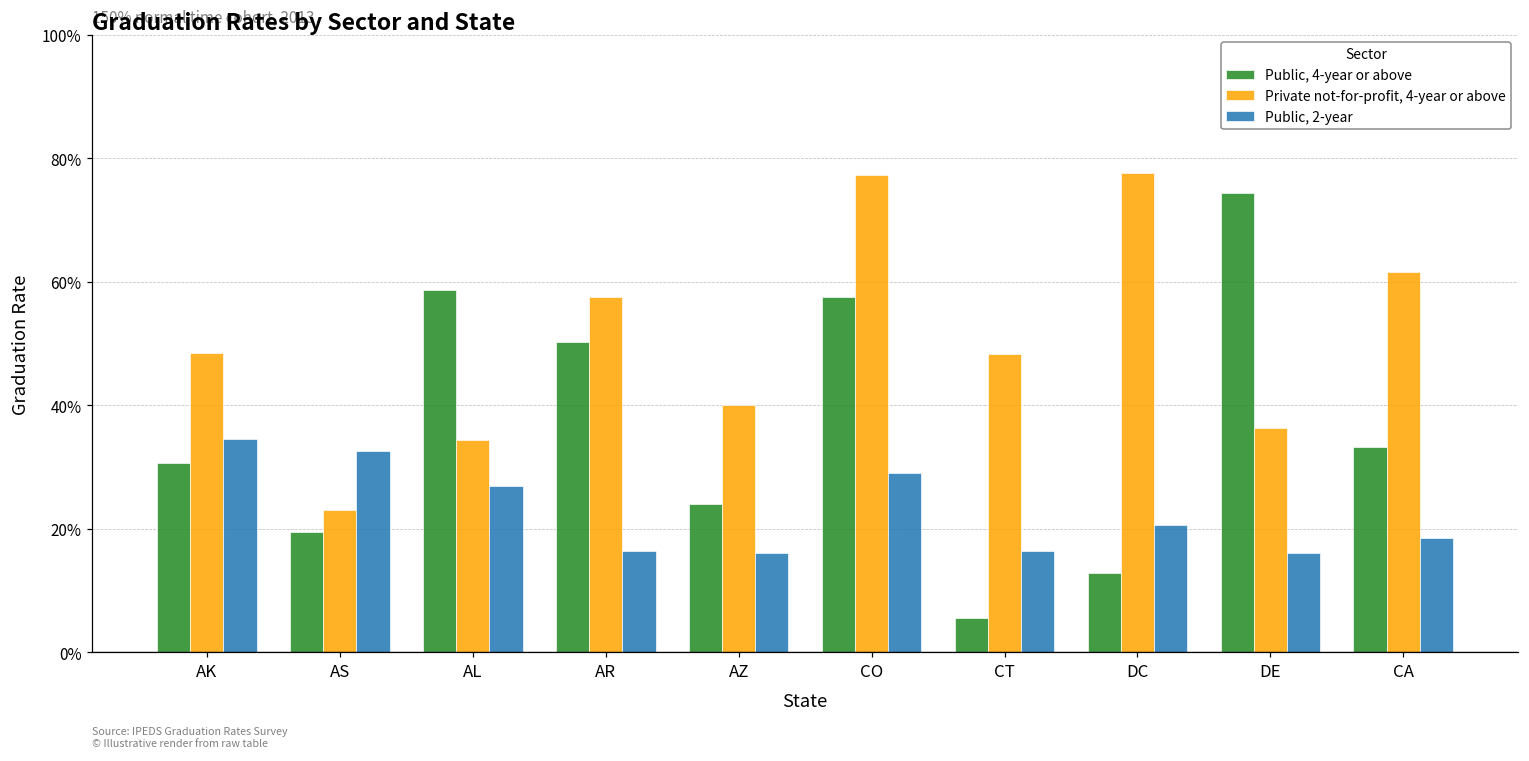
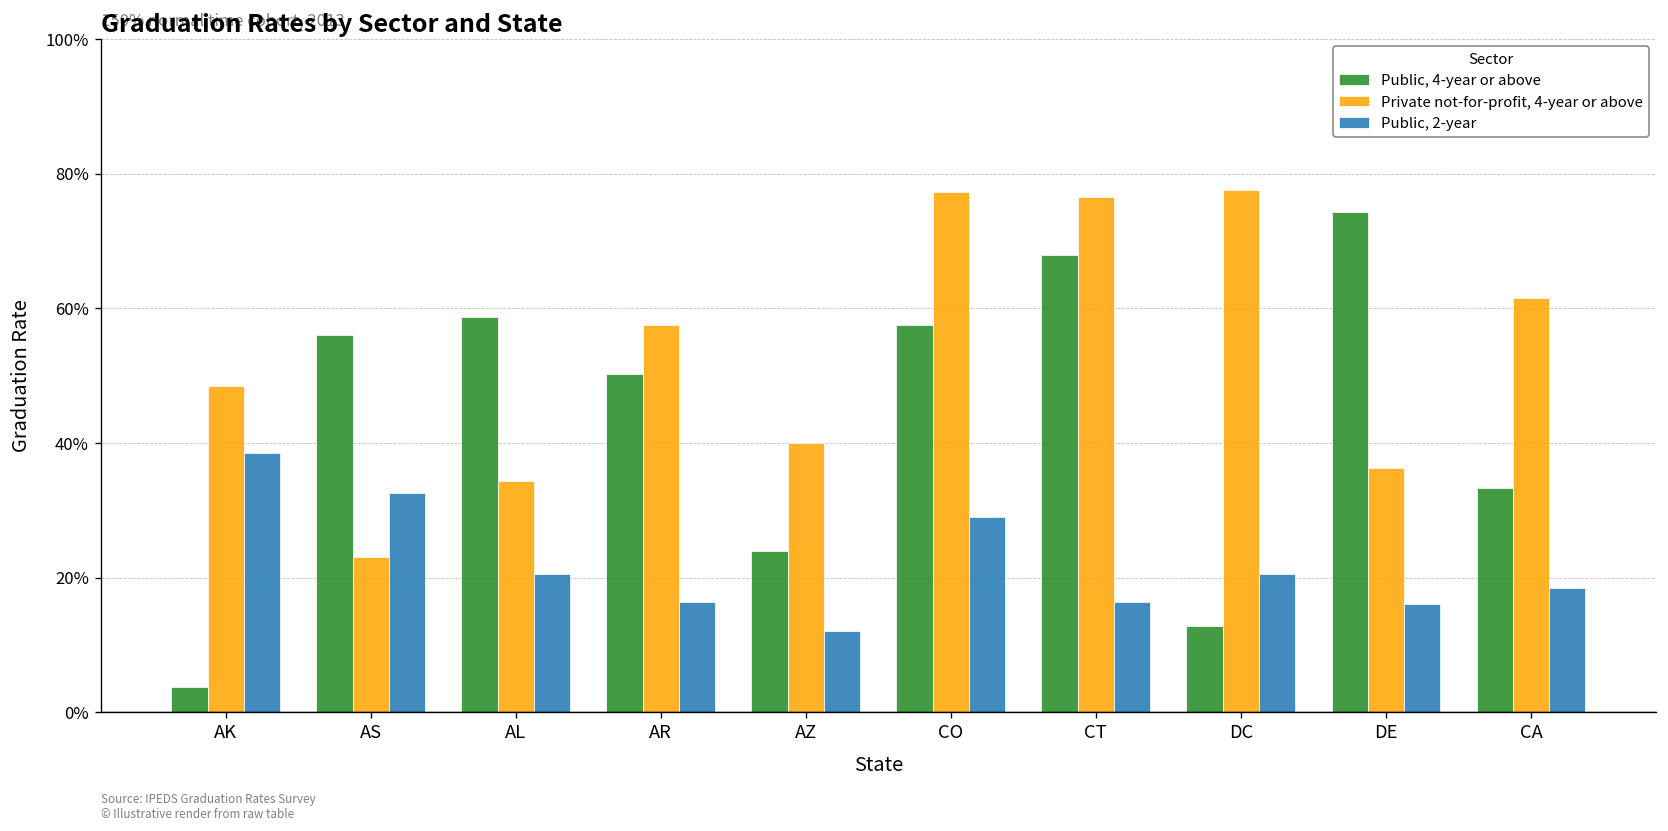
Public, 4-year or above, AK: 31% -> 4%
Public, 2-year, AK: 34% -> 39%
Public, 4-year or above, AS: 19% -> 56%
Public, 2-year, AL: 27% -> 21%
Public, 2-year, AZ: 16% -> 12%
Public, 4-year or above, CT: 6% -> 68%
Private not-for-profit, 4-year or above, CT: 48% -> 77%
